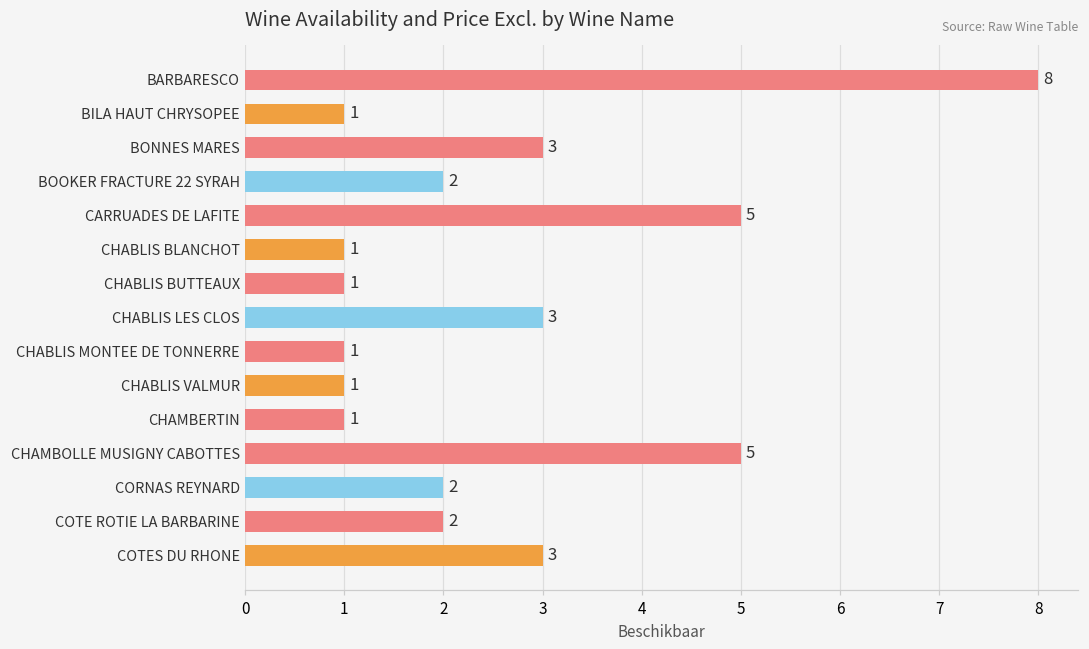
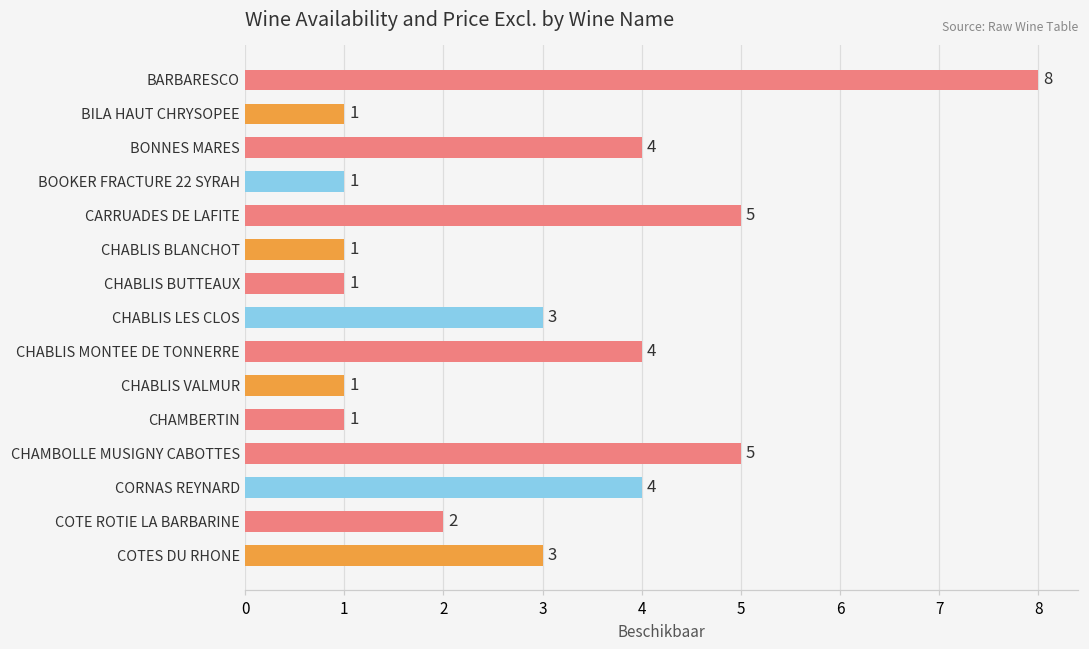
BONNES MARES: 3 -> 4
BOOKER FRACTURE 22 SYRAH: 2 -> 1
CHABLIS MONTEE DE TONNERRE: 1 -> 4
CORNAS REYNARD: 2 -> 4
